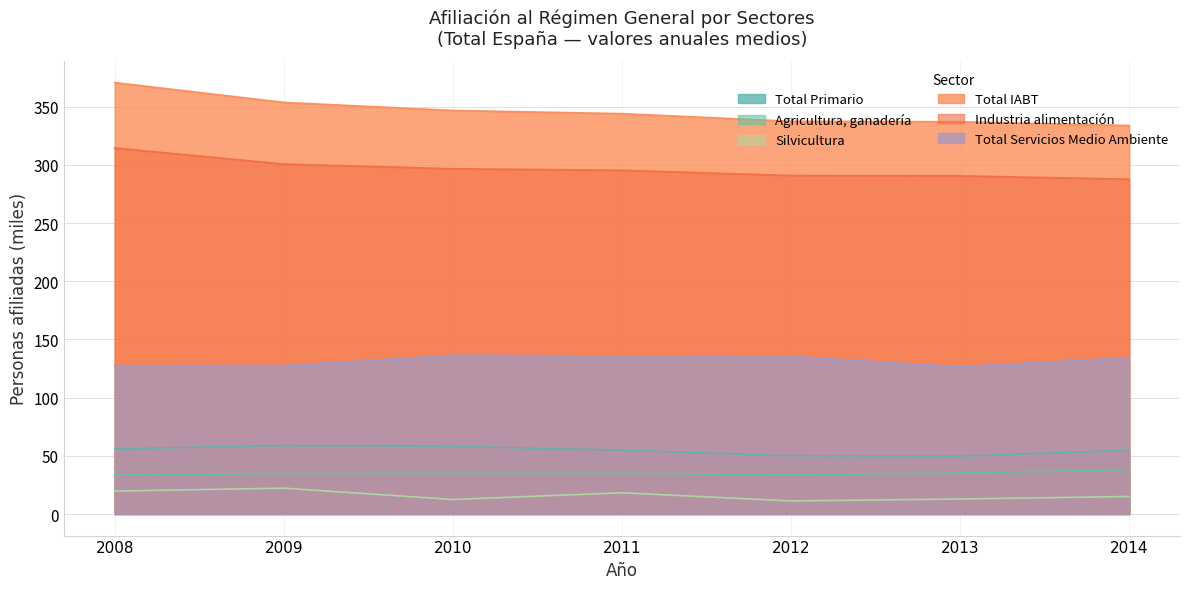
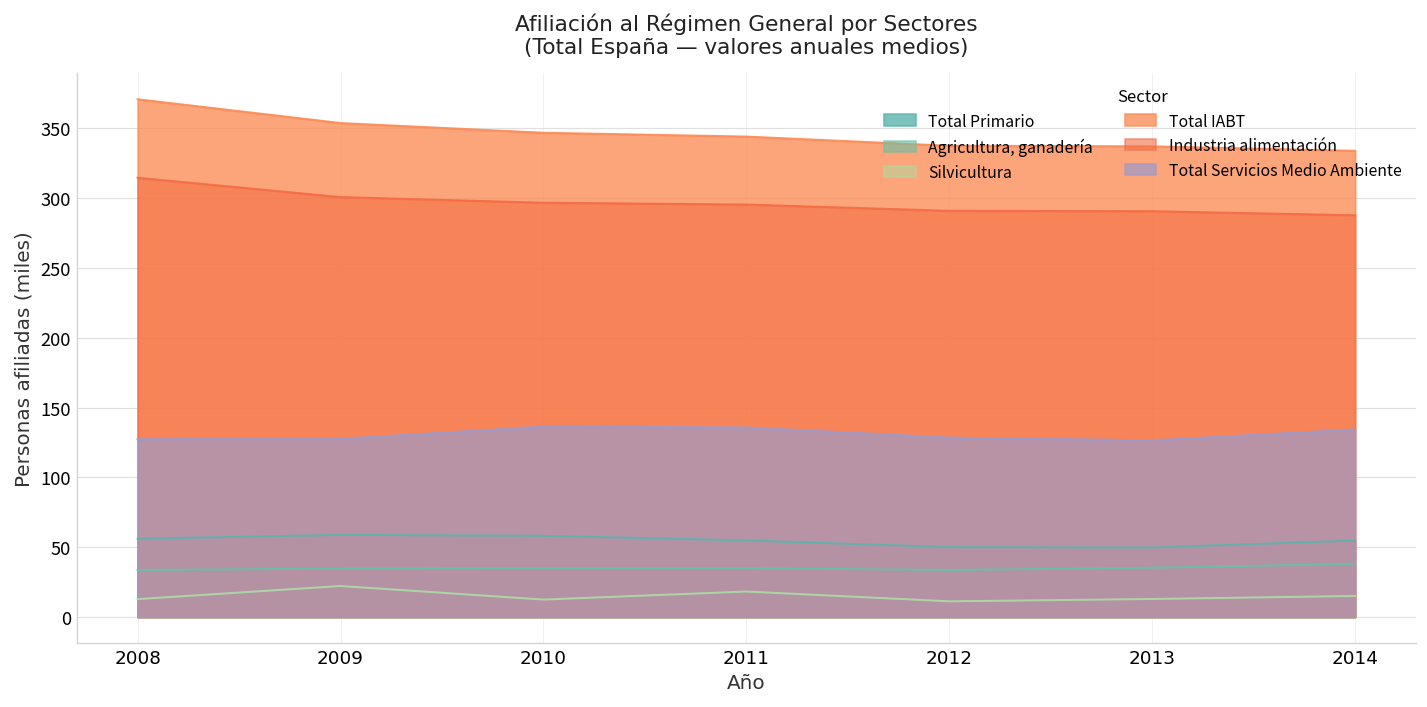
Silvicultura, 2008: 20 -> 13
Total Servicios Medio Ambiente, 2012: 136 -> 129
